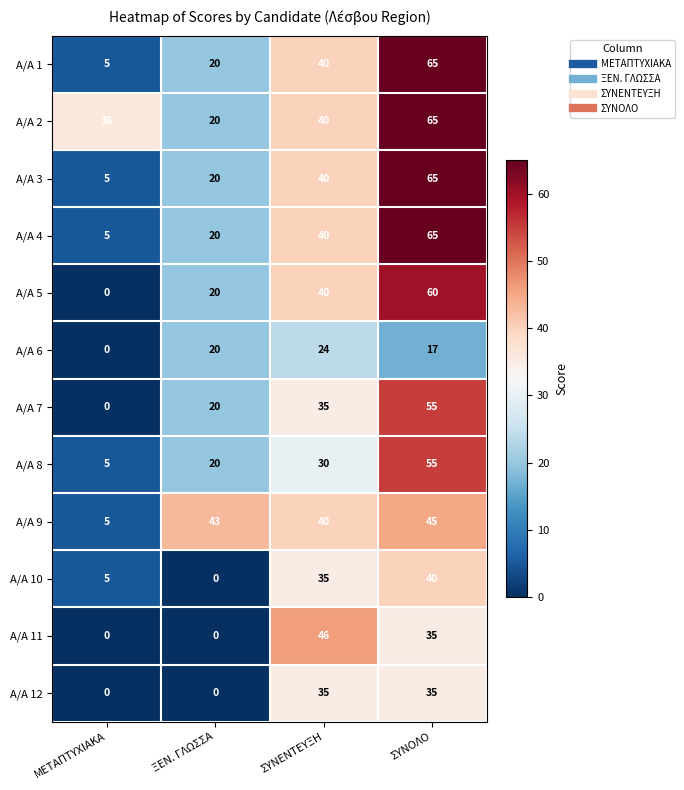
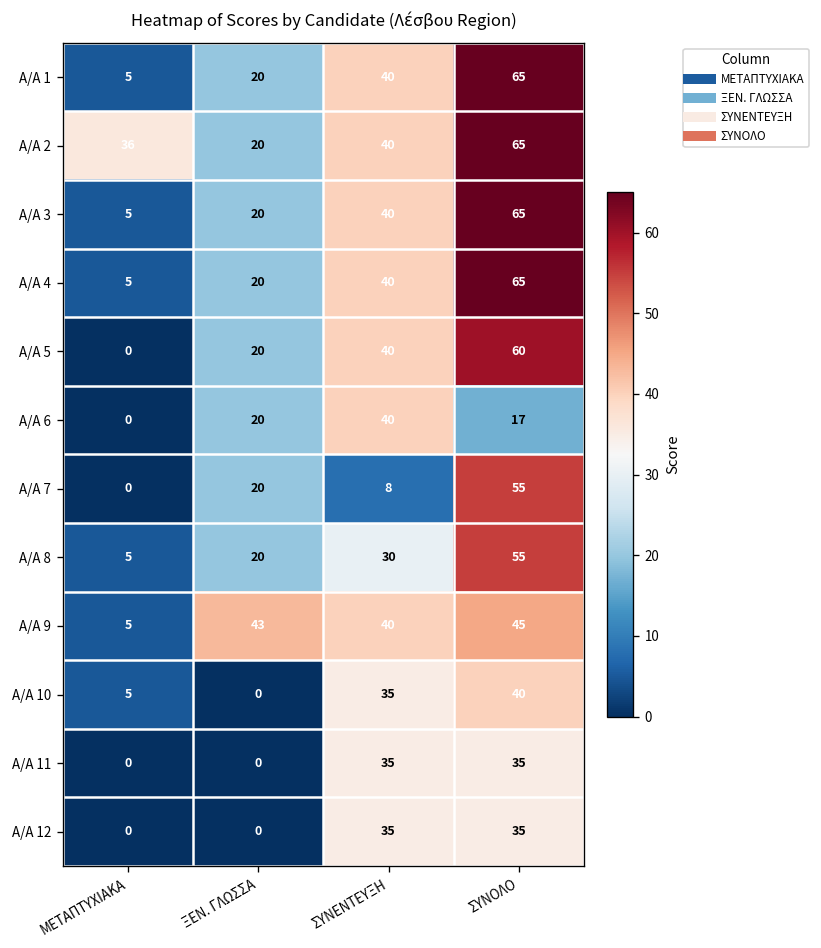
Α/Α 6, ΣΥΝΕΝΤΕΥΞΗ: 24 -> 40
Α/Α 7, ΣΥΝΕΝΤΕΥΞΗ: 35 -> 8
Α/Α 11, ΣΥΝΕΝΤΕΥΞΗ: 46 -> 35
